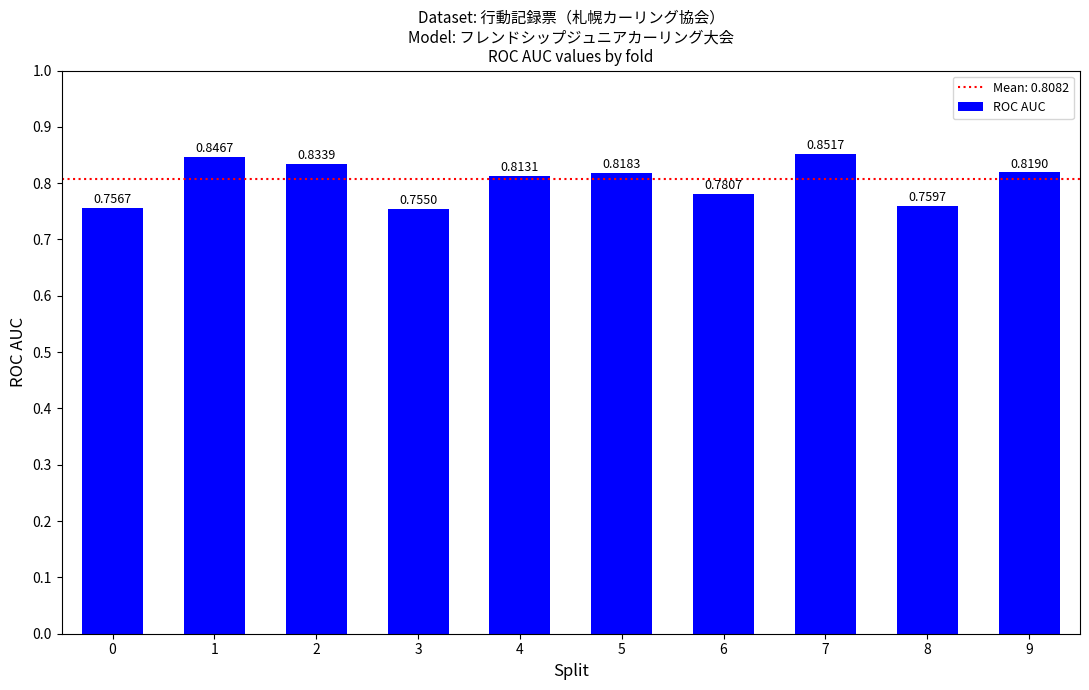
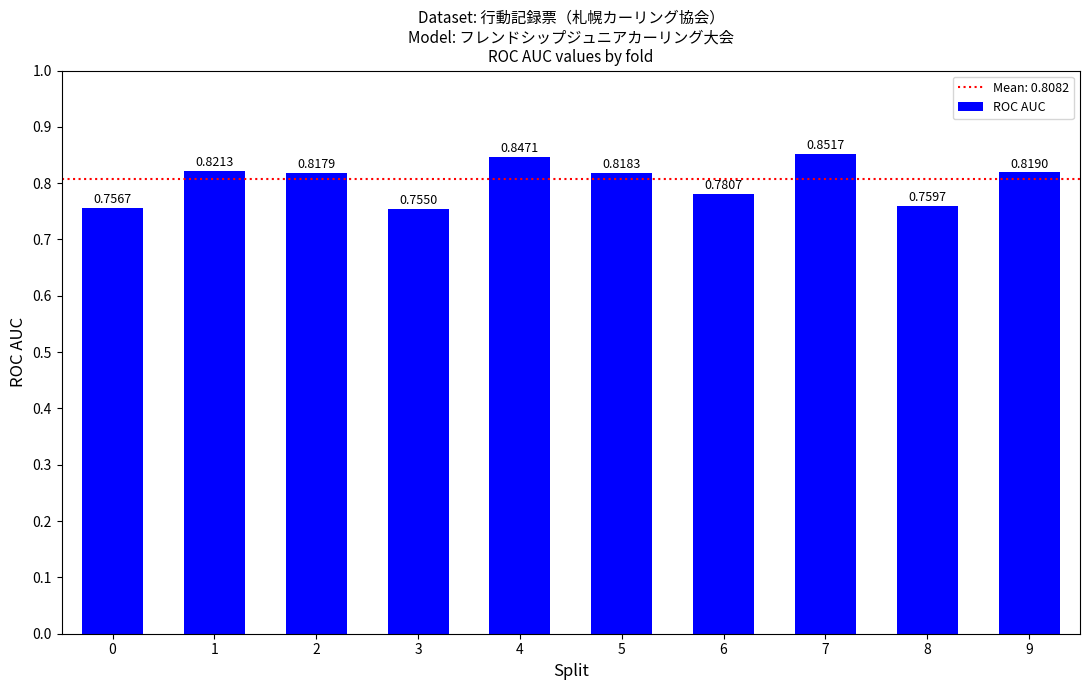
1: 0.8467 -> 0.8213
2: 0.8339 -> 0.8179
4: 0.8131 -> 0.8471
